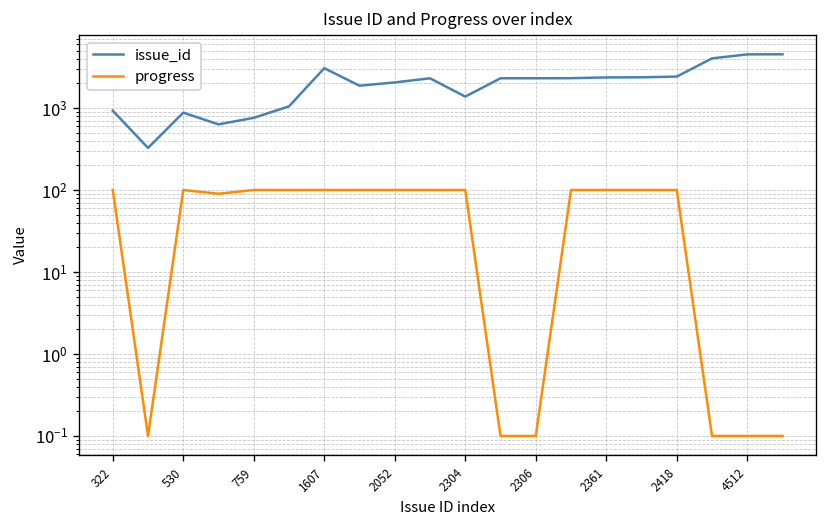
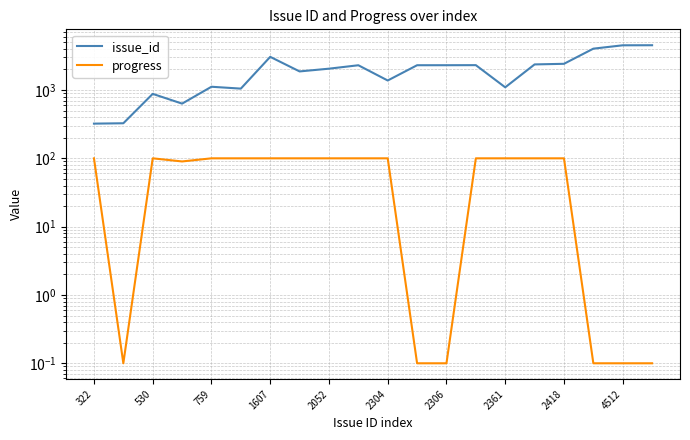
issue_id, 322: 900 -> 300
issue_id, 759: 800 -> 1100
issue_id, 2361: 2400 -> 1100
